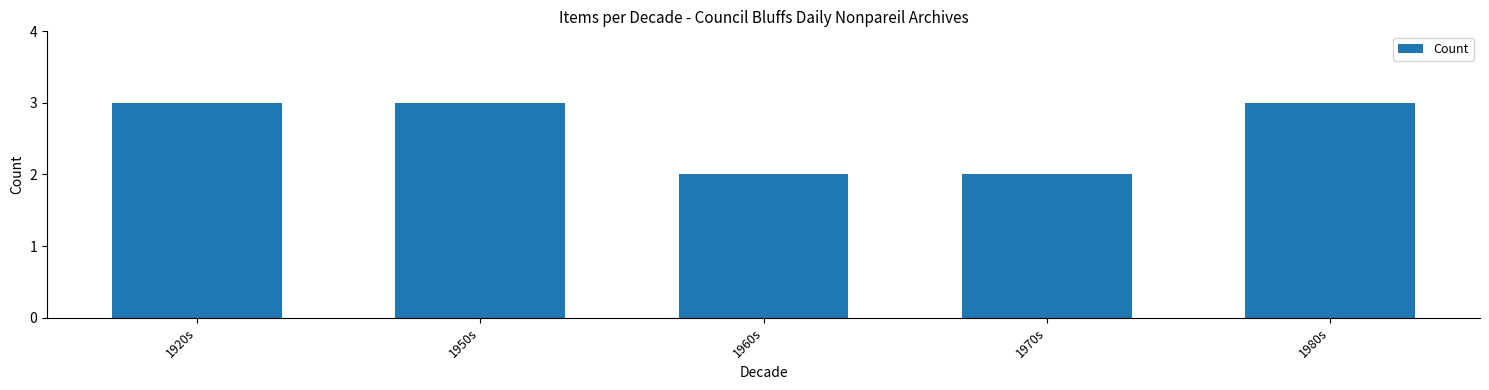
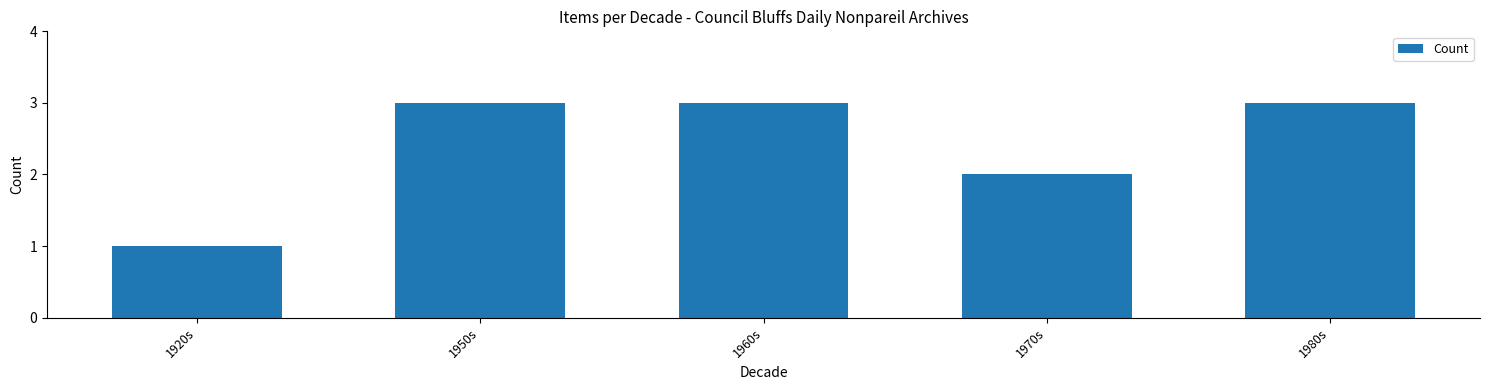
1920s: 3 -> 1
1960s: 2 -> 3
